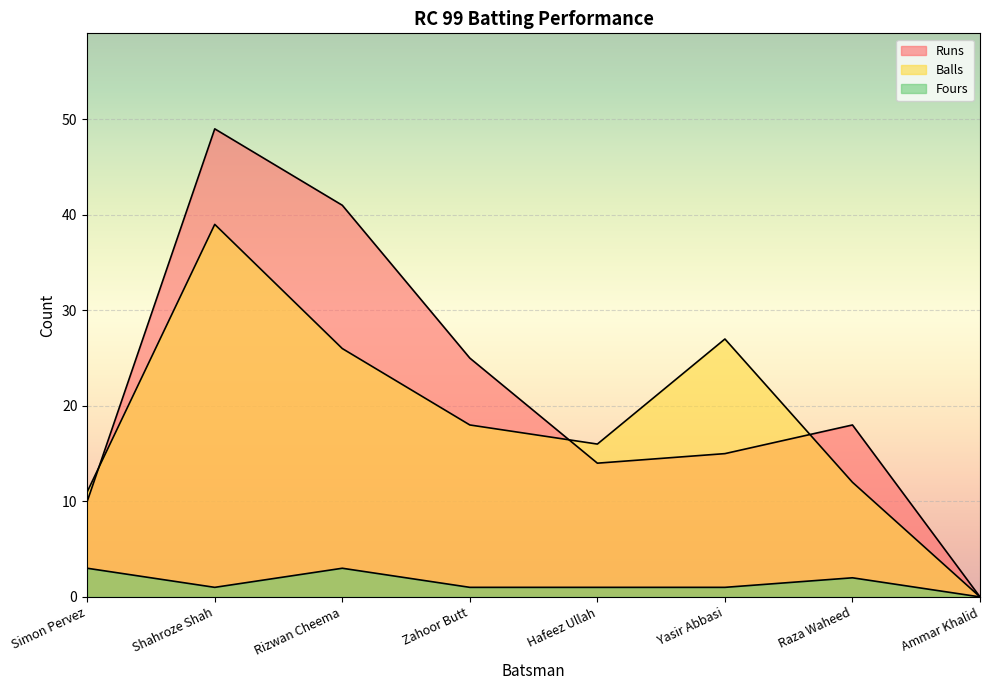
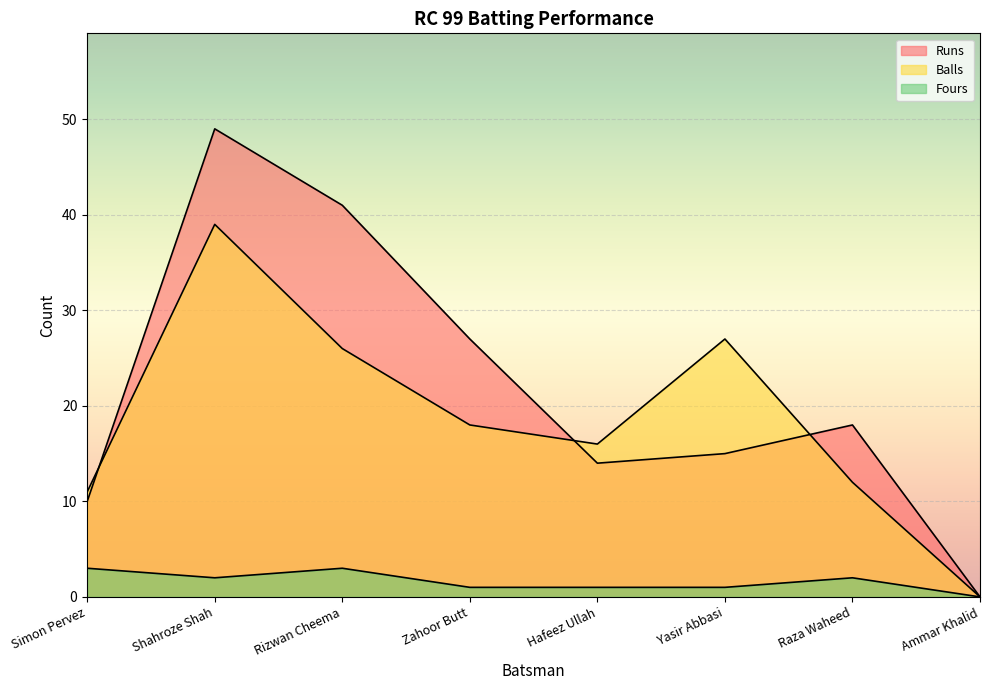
Fours, Shahroze Shah: 1 -> 2
Runs, Zahoor Butt: 25 -> 27
